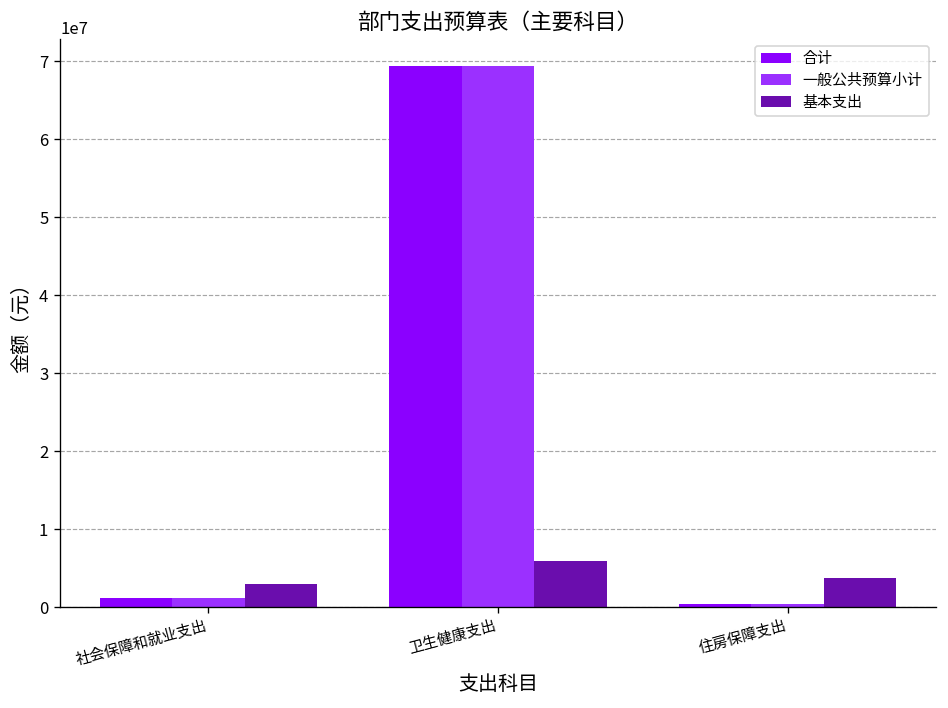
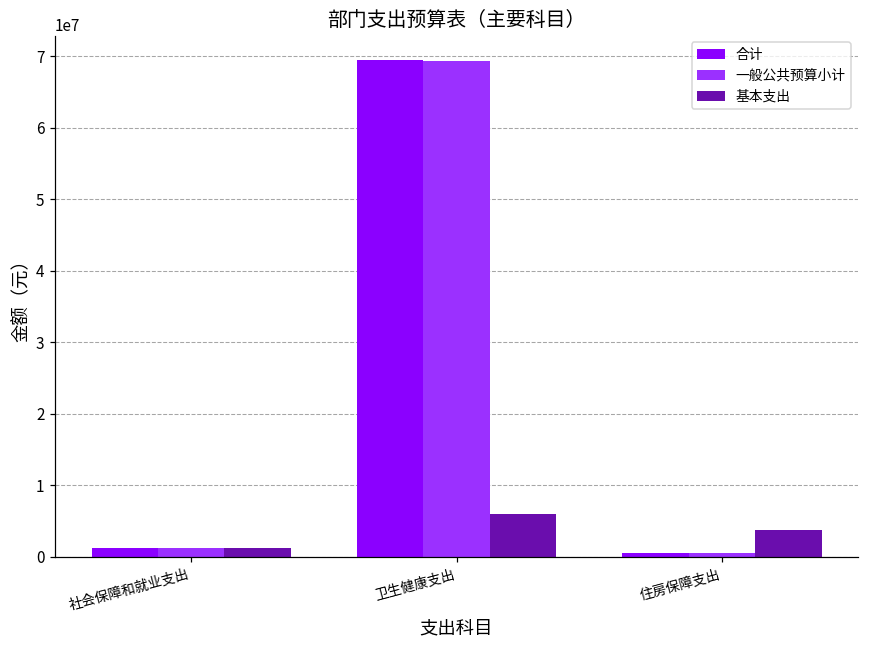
基本支出, 社会保障和就业支出: 3000000 -> 1000000
